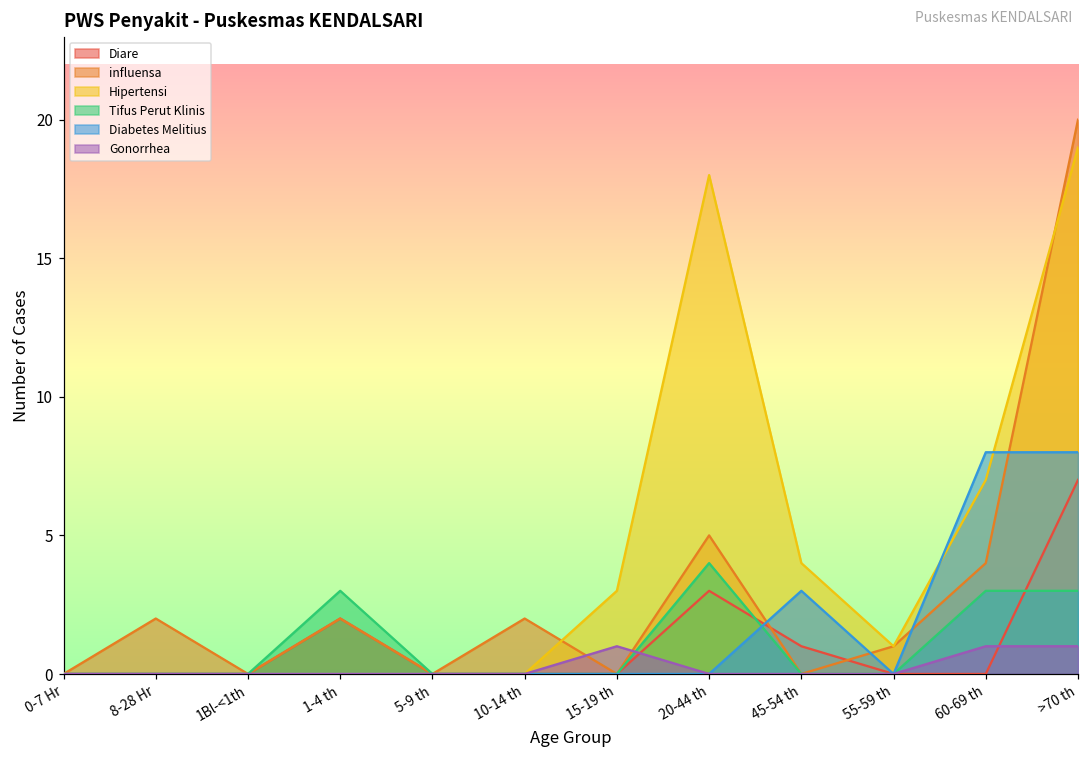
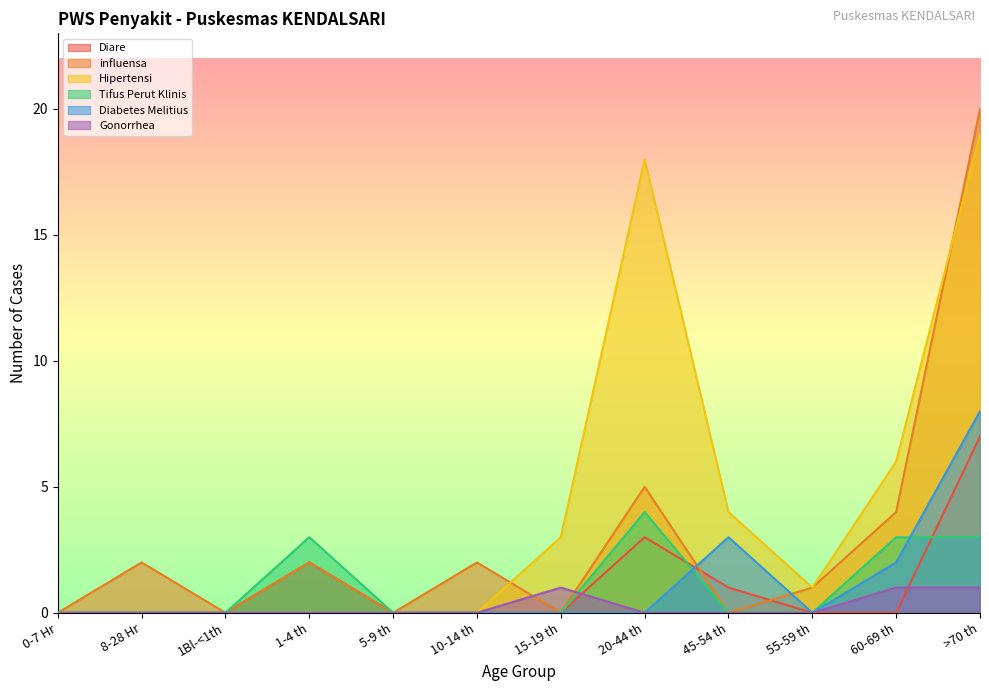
Hipertensi, 60-69 th: 7 -> 6
Diabetes Melitius, 60-69 th: 8 -> 2
